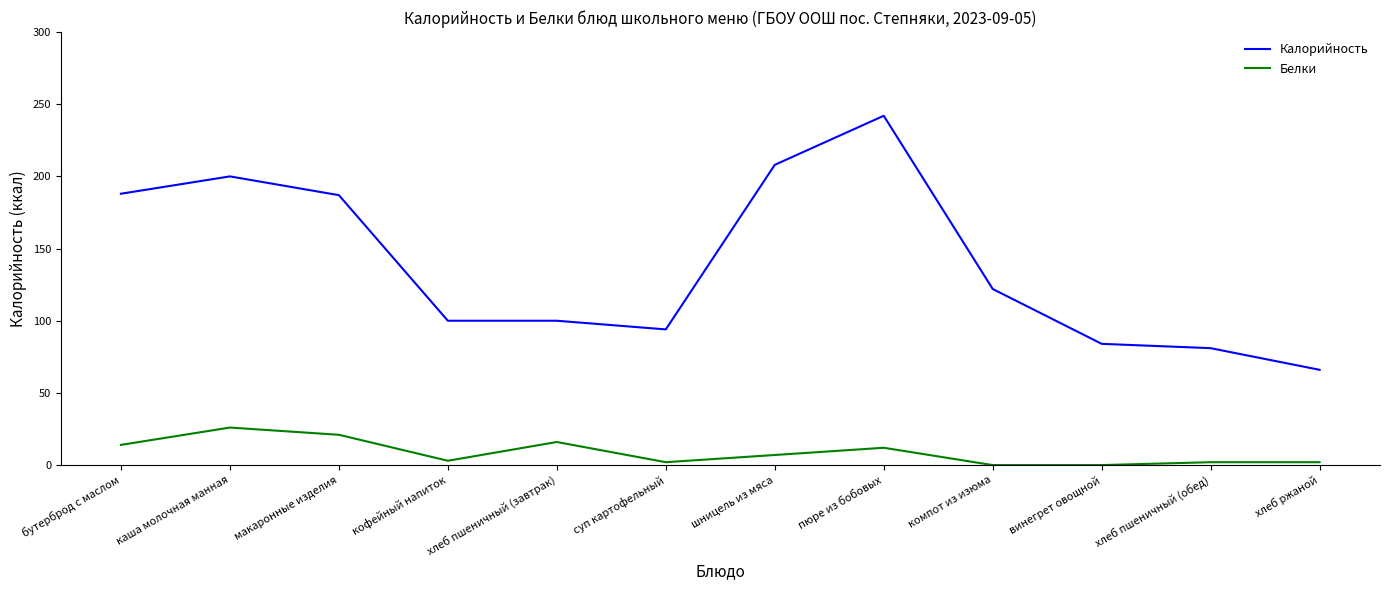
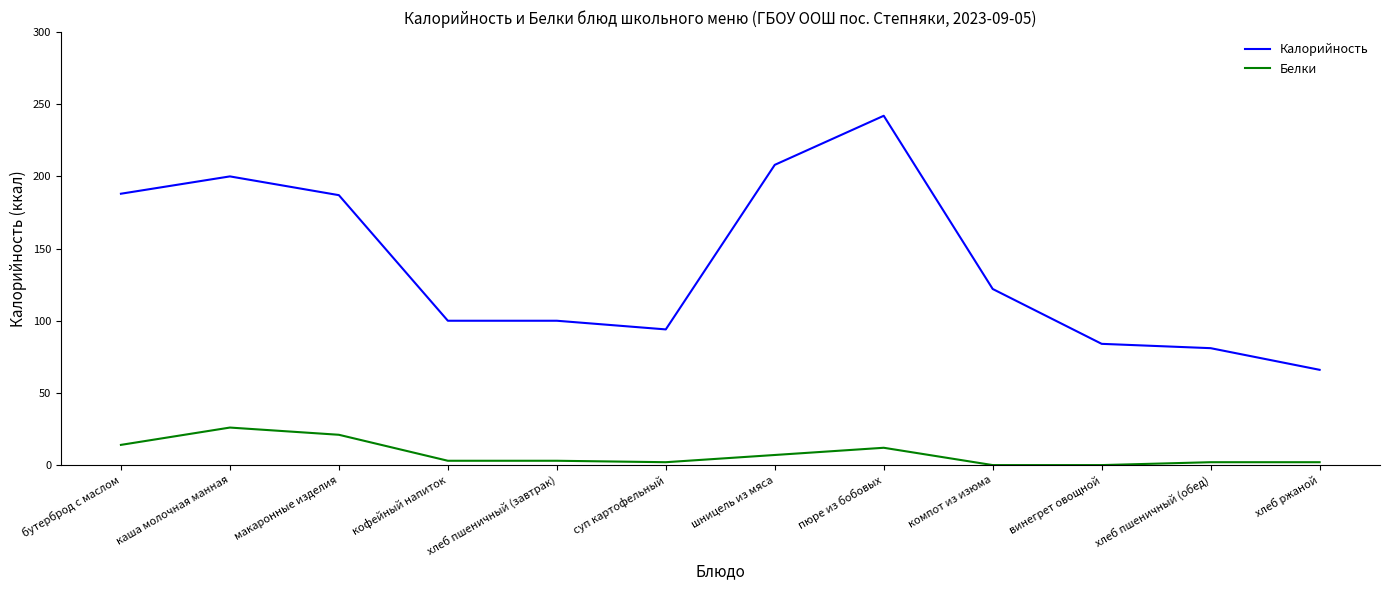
Белки, хлеб пшеничный (завтрак): 16 -> 3
